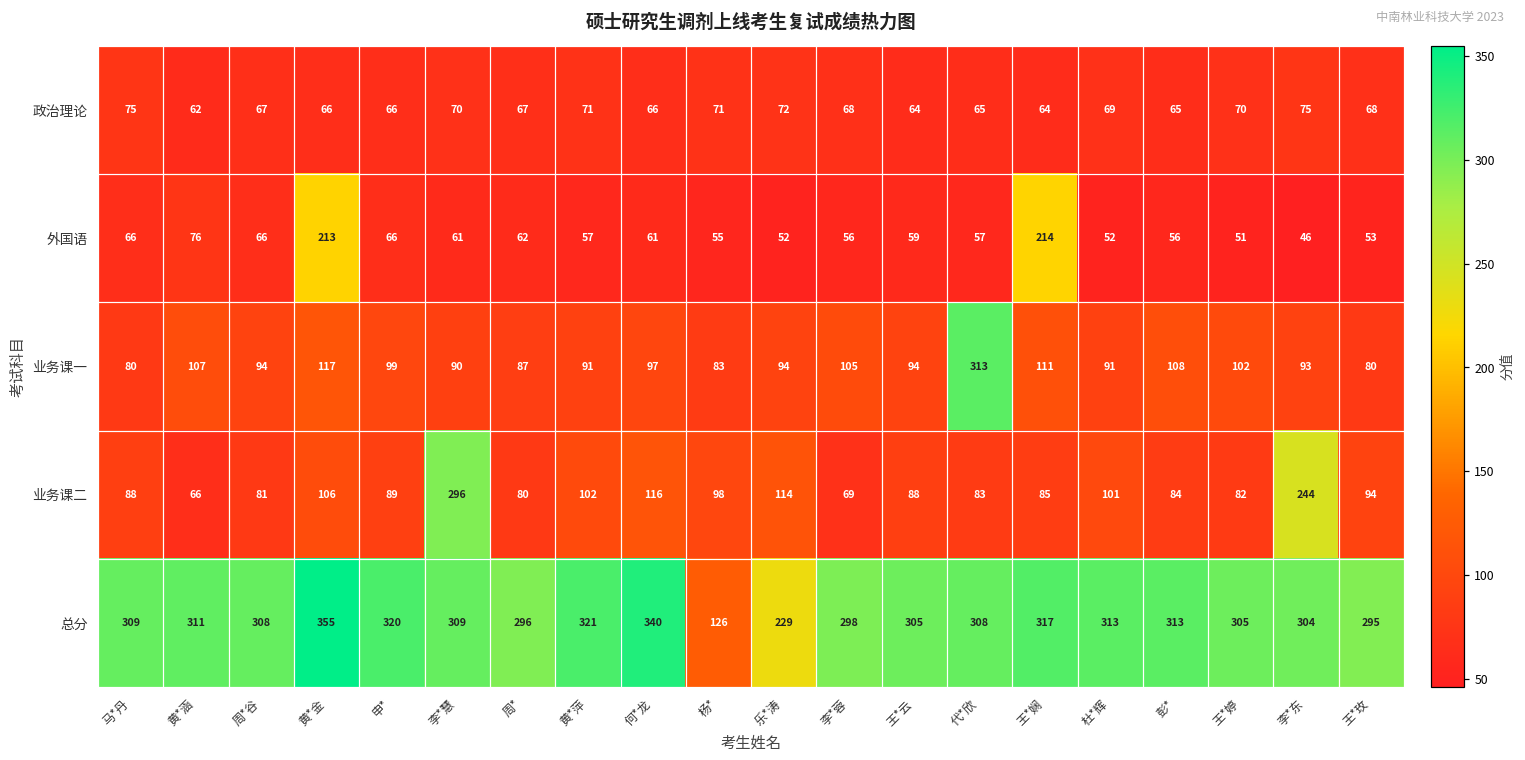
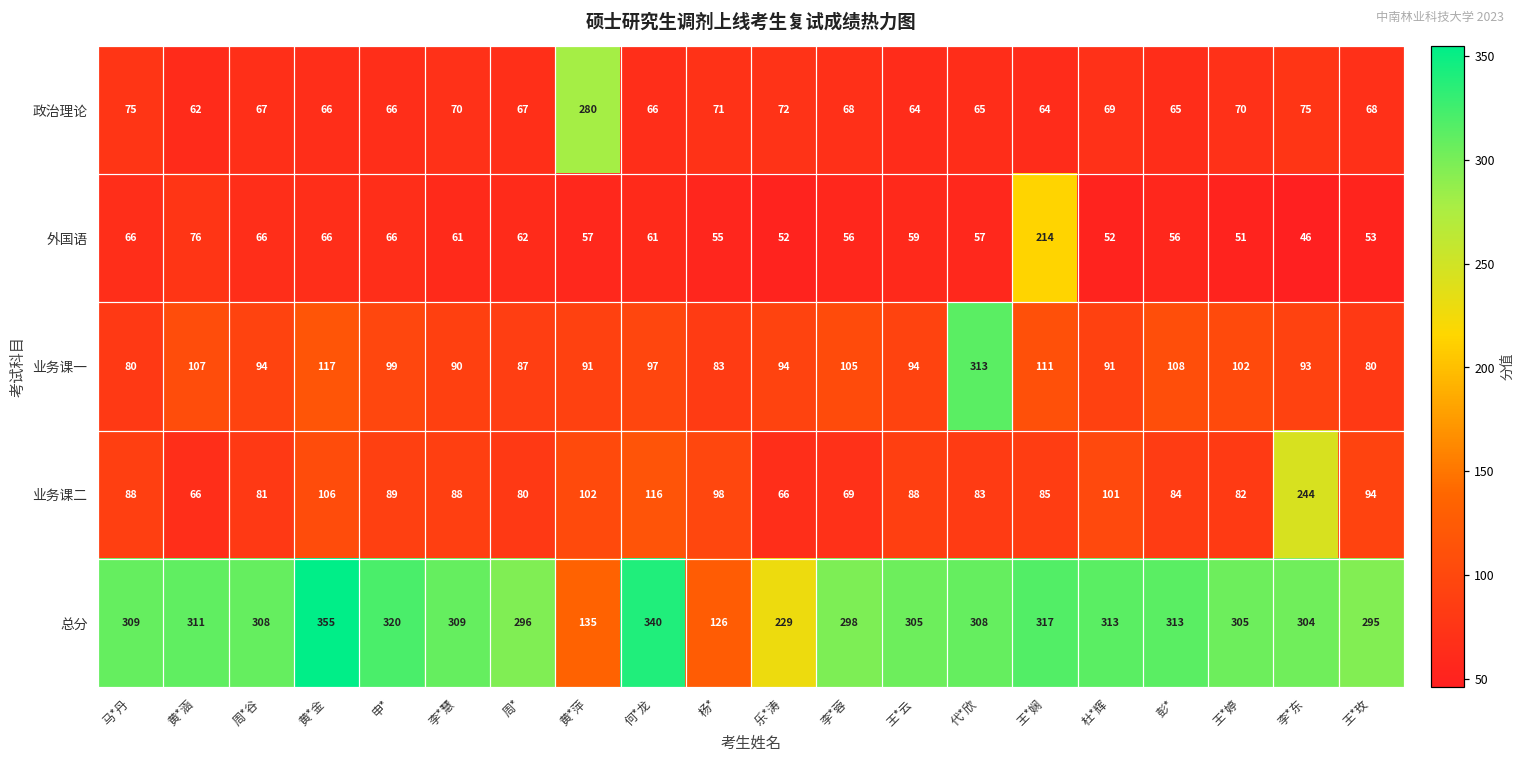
政治理论, 黄*萍: 71 -> 280
外国语, 黄*金: 213 -> 66
业务课二, 李*慧: 296 -> 88
业务课二, 乐*涛: 114 -> 66
总分, 黄*萍: 321 -> 135
